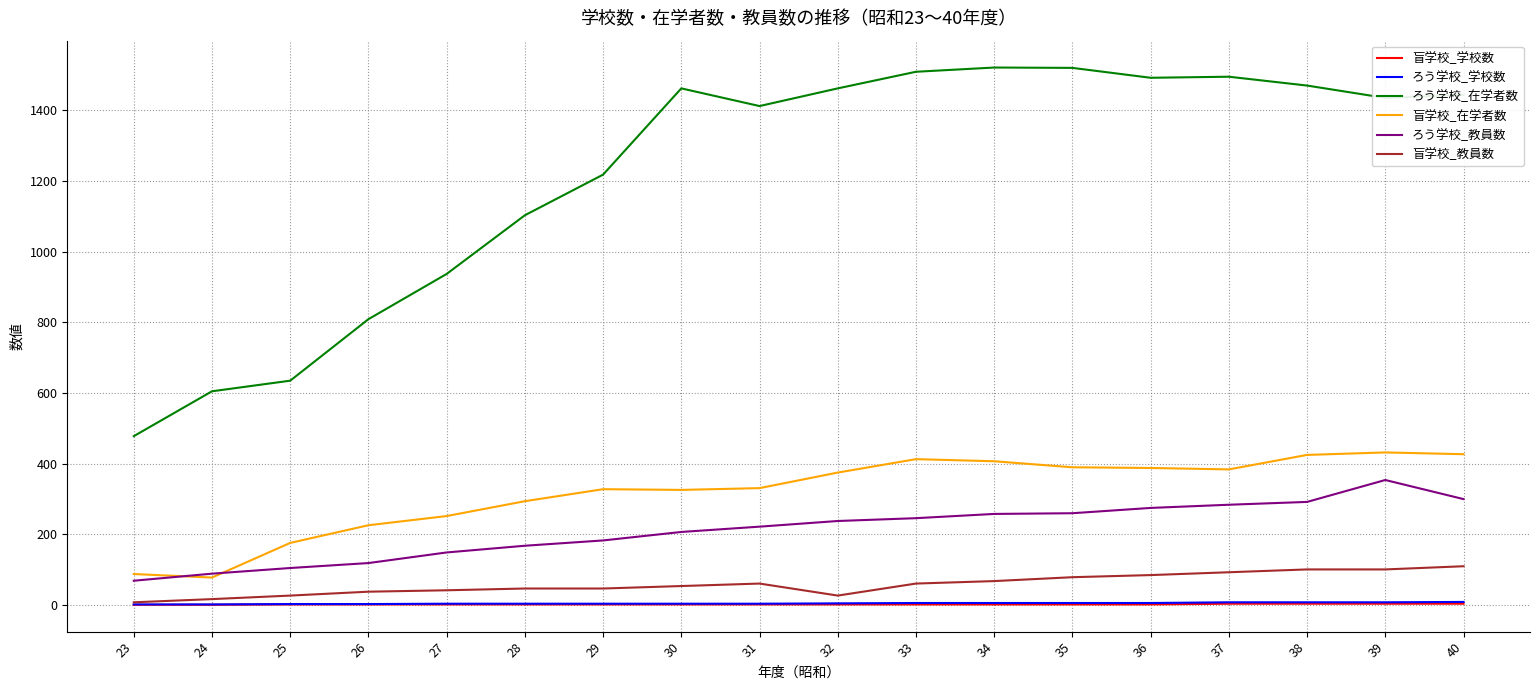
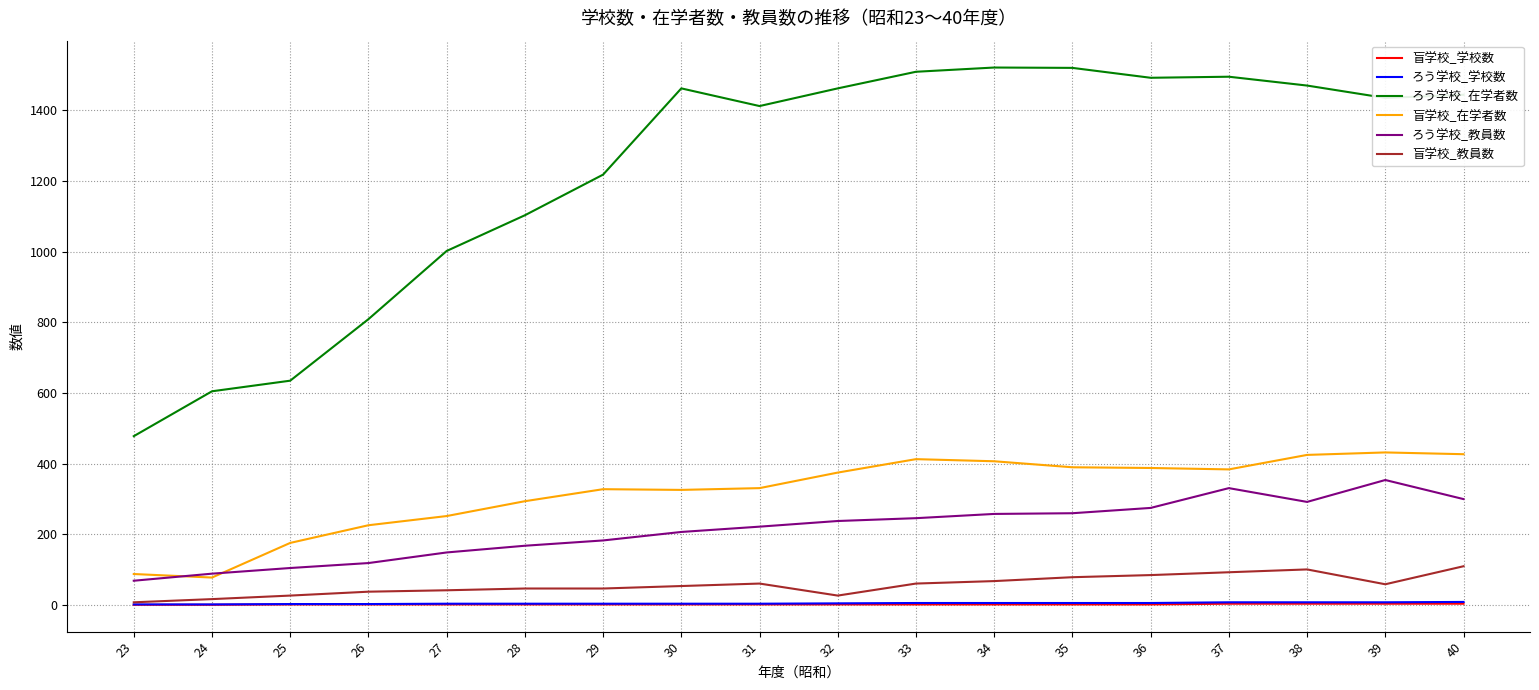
ろう学校_在学者数, 27: 940 -> 1000
ろう学校_教員数, 37: 280 -> 330
盲学校_教員数, 39: 100 -> 60
